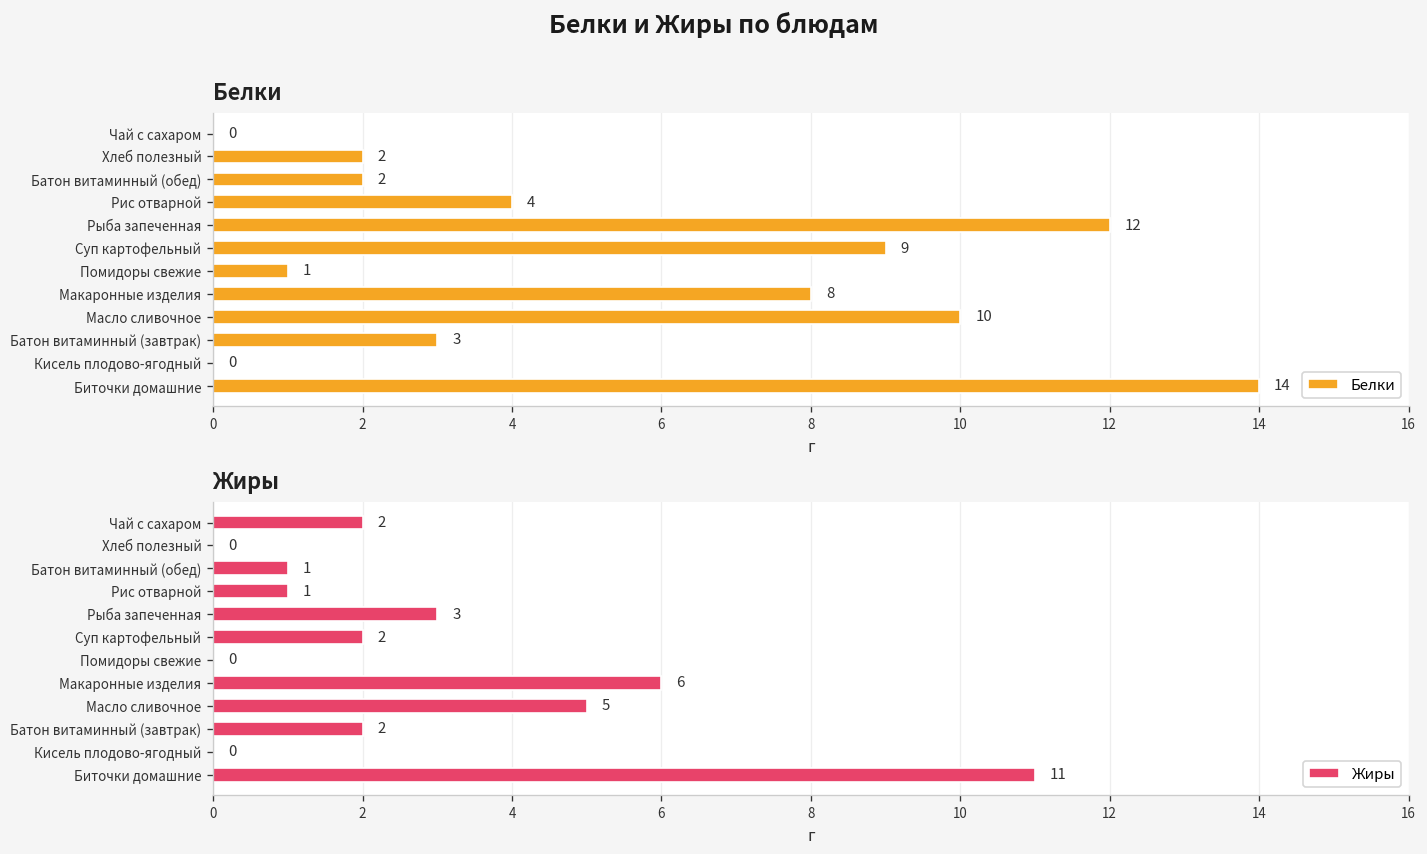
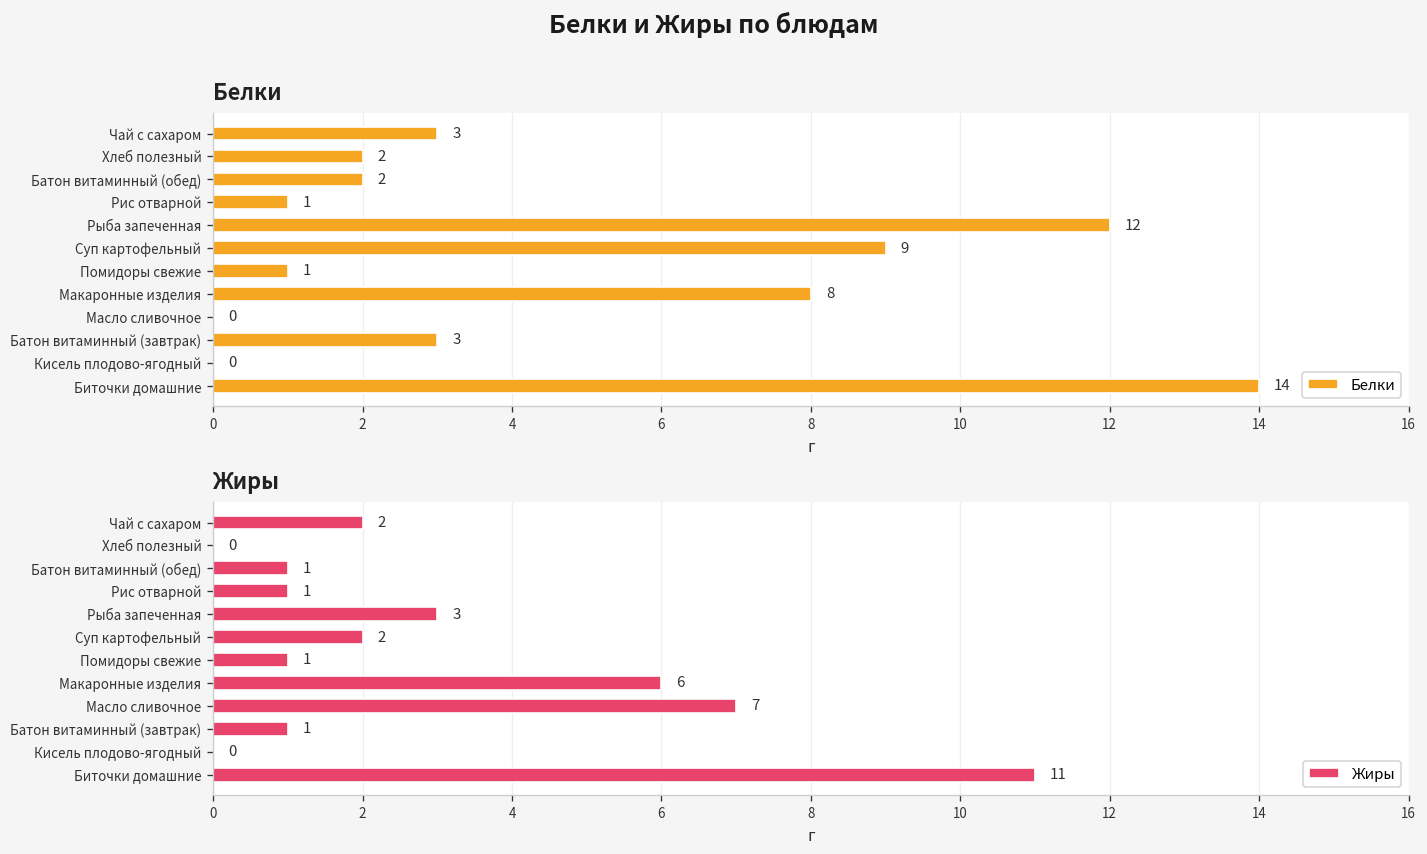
Белки, Чай с сахаром: 0 -> 3
Белки, Рис отварной: 4 -> 1
Белки, Масло сливочное: 10 -> 0
Жиры, Помидоры свежие: 0 -> 1
Жиры, Масло сливочное: 5 -> 7
Жиры, Батон витаминный (завтрак): 2 -> 1
